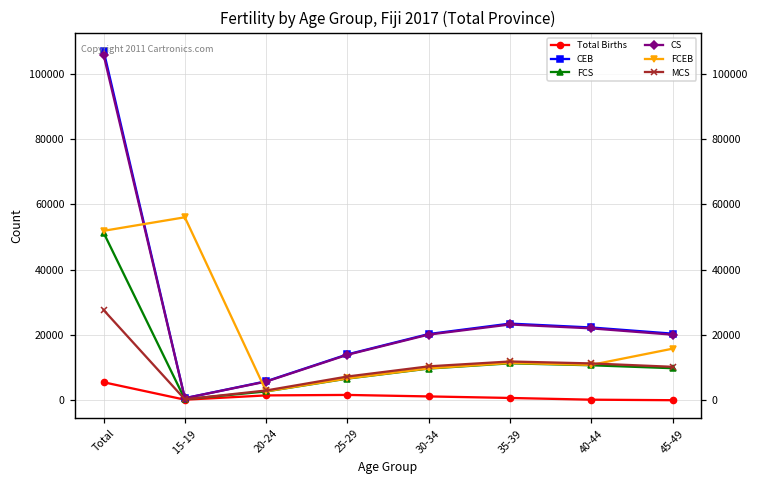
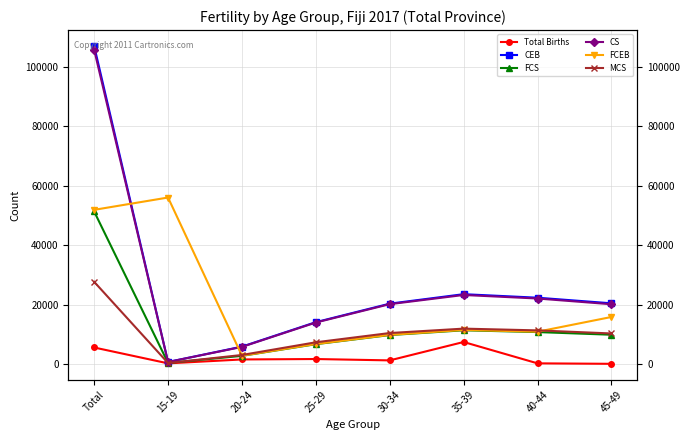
Total Births, 35-39: 1000 -> 7000
